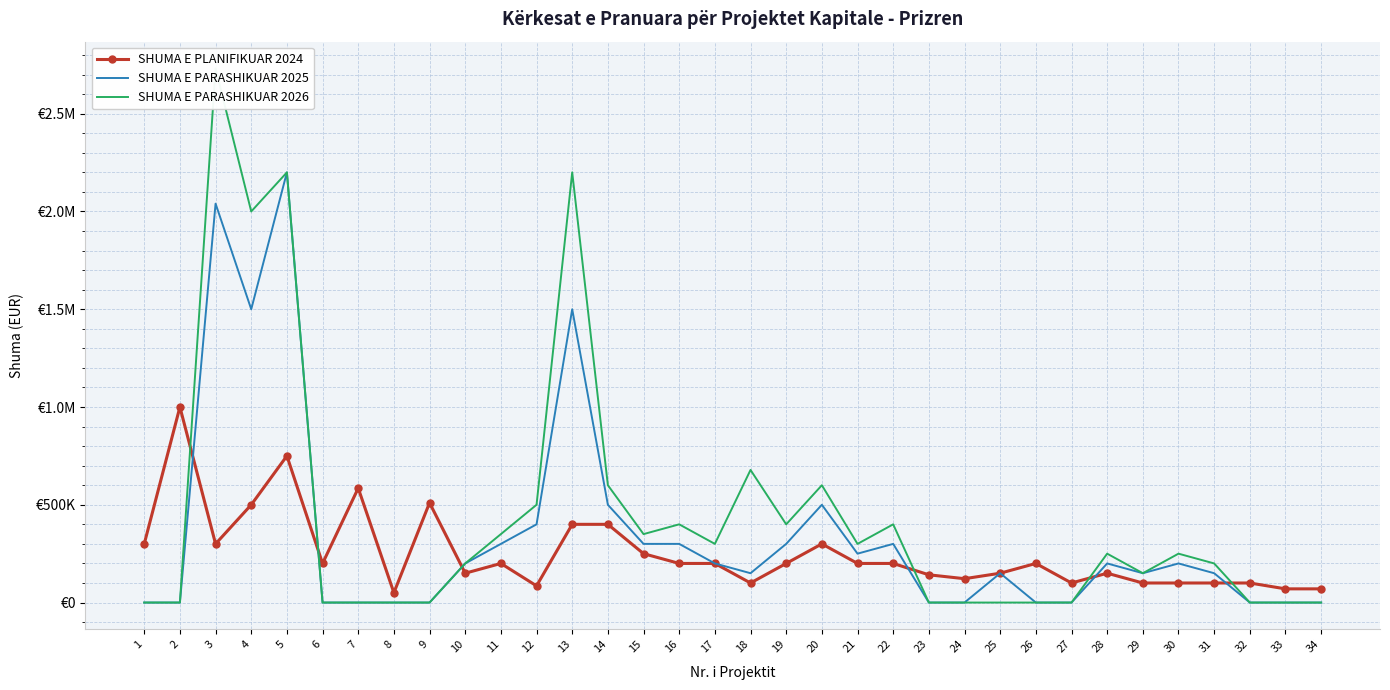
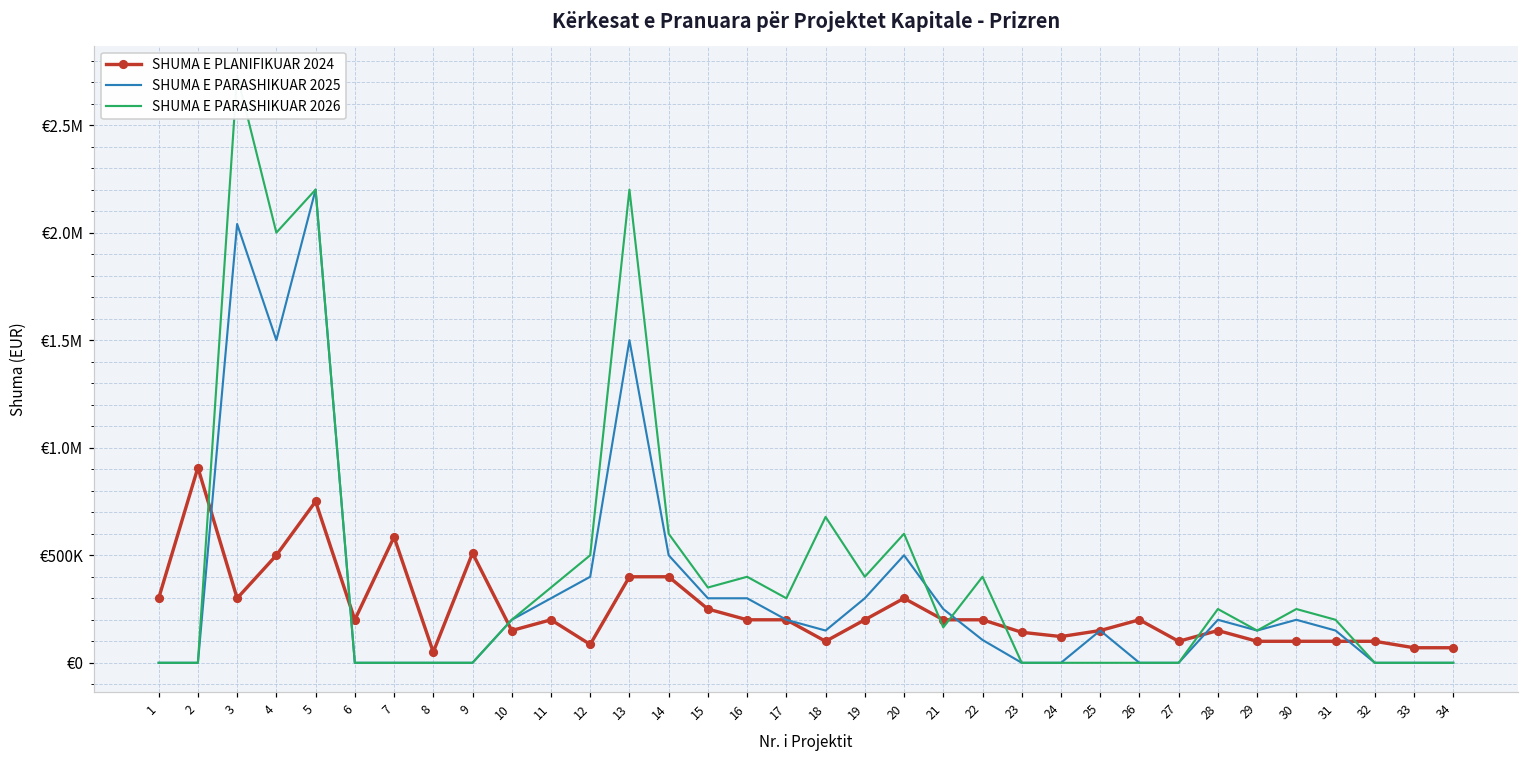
SHUMA E PLANIFIKUAR 2024, 2: €1000000 -> €910000
SHUMA E PARASHIKUAR 2026, 21: €300000 -> €160000
SHUMA E PARASHIKUAR 2025, 22: €300000 -> €110000
